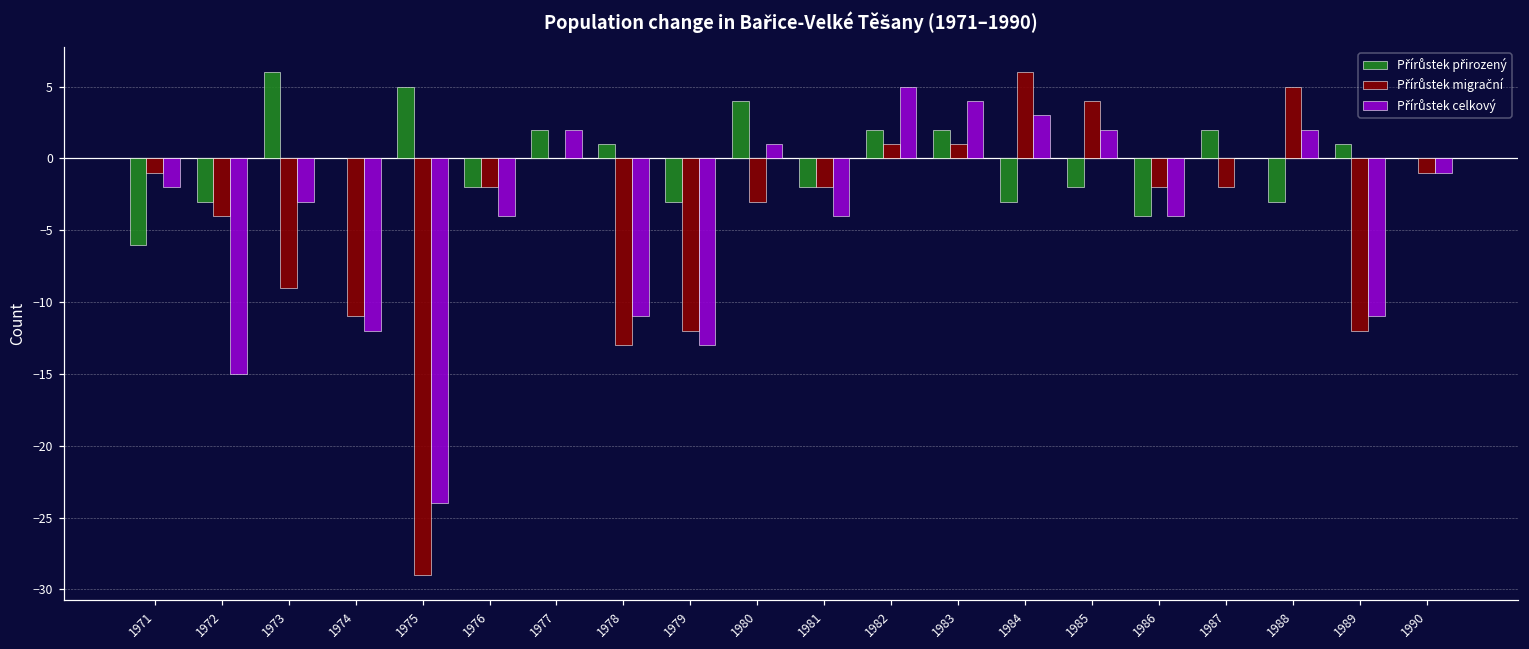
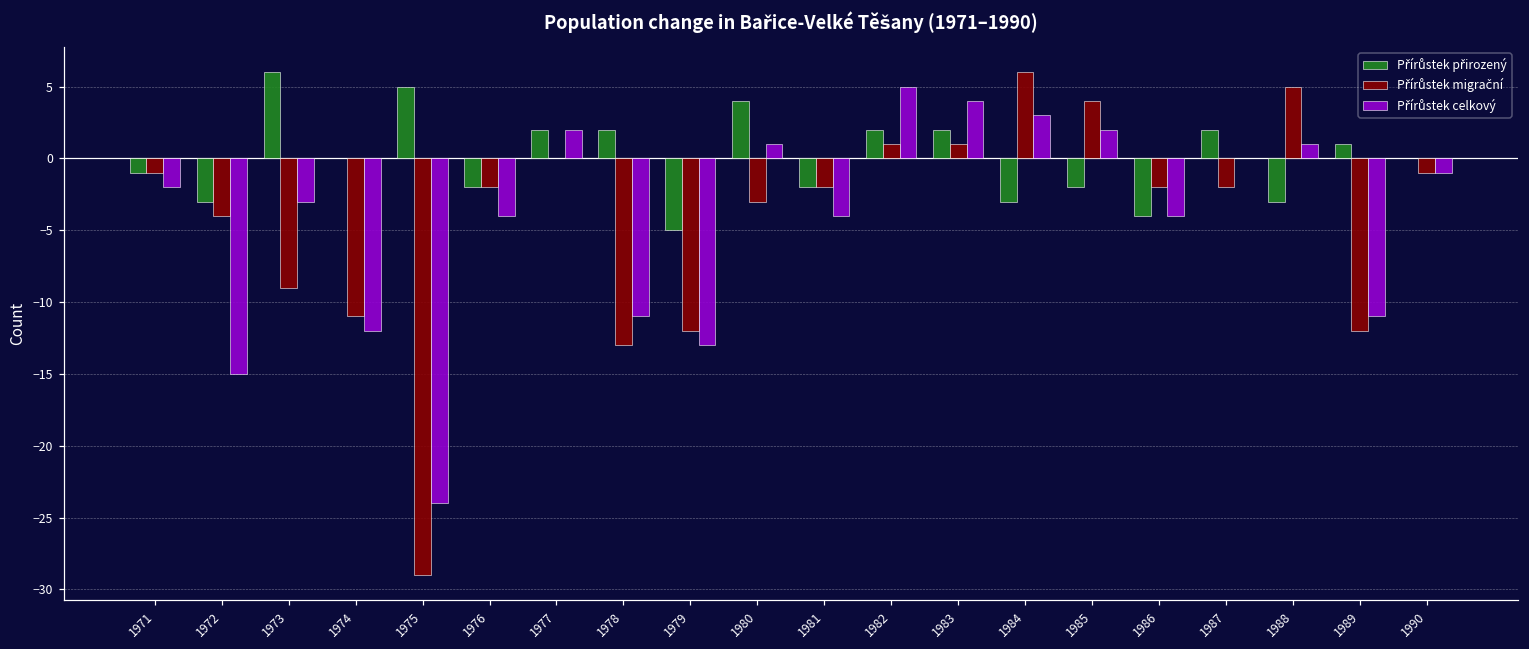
Přírůstek přirozený, 1971: -6 -> -1
Přírůstek přirozený, 1978: 1 -> 2
Přírůstek přirozený, 1979: -3 -> -5
Přírůstek celkový, 1988: 2 -> 1
